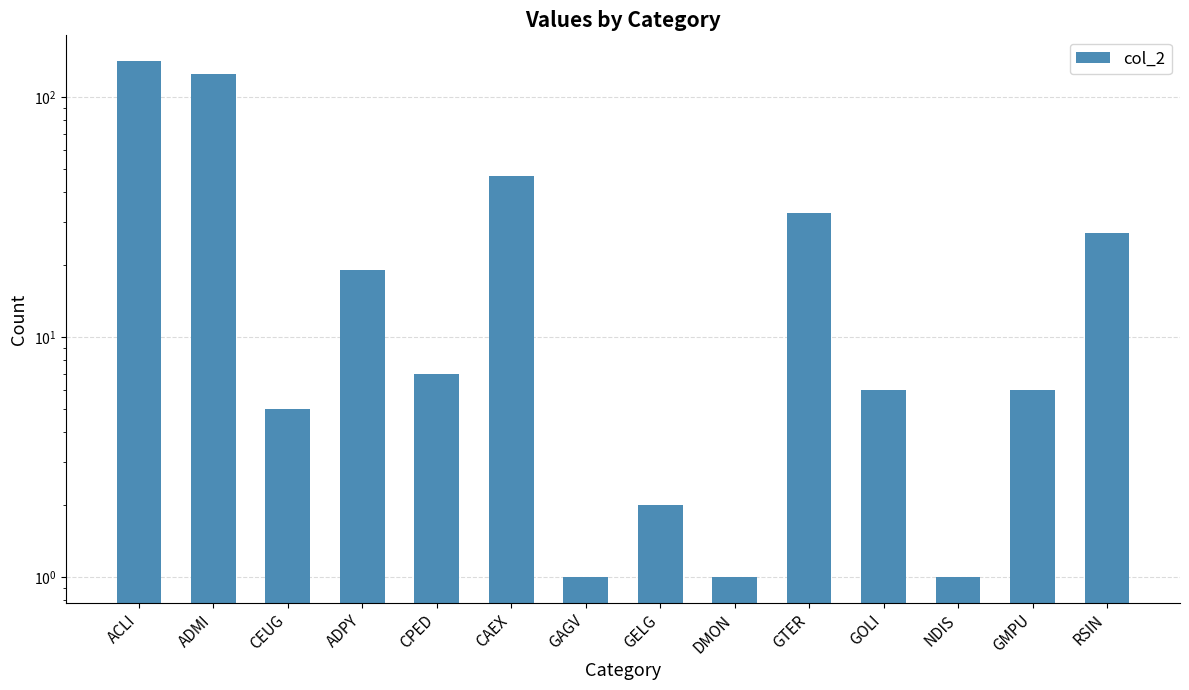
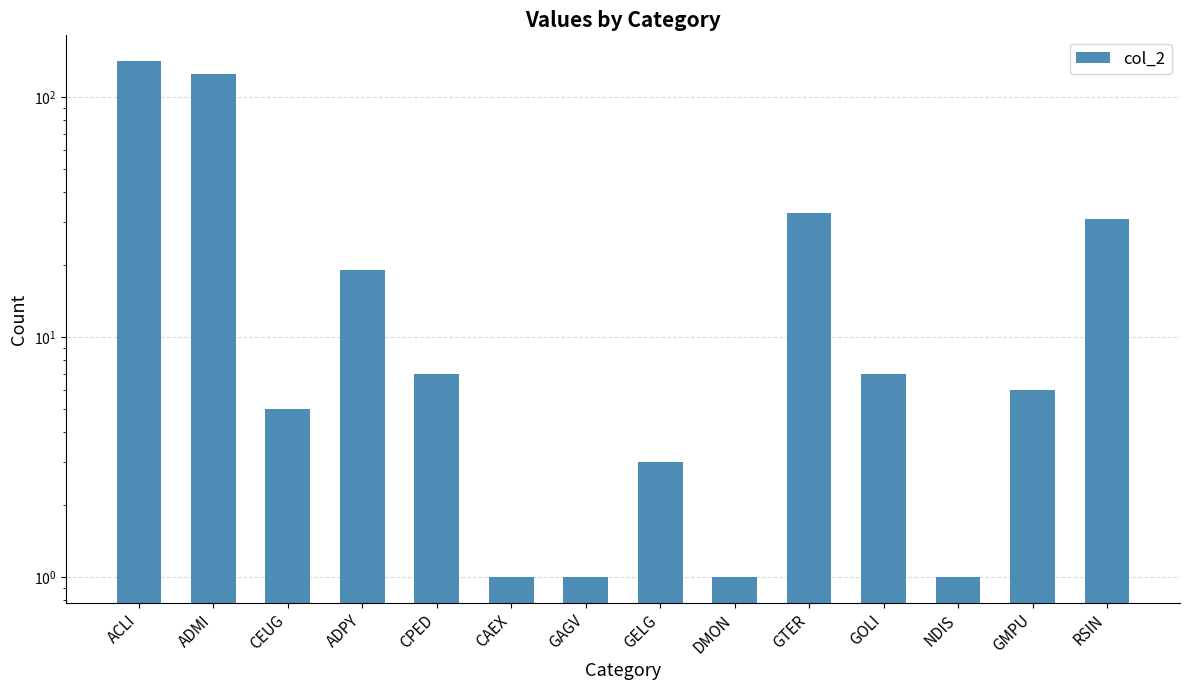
CAEX: 47 -> 1
GELG: 2 -> 3
GOLI: 6 -> 7
RSIN: 27 -> 31
